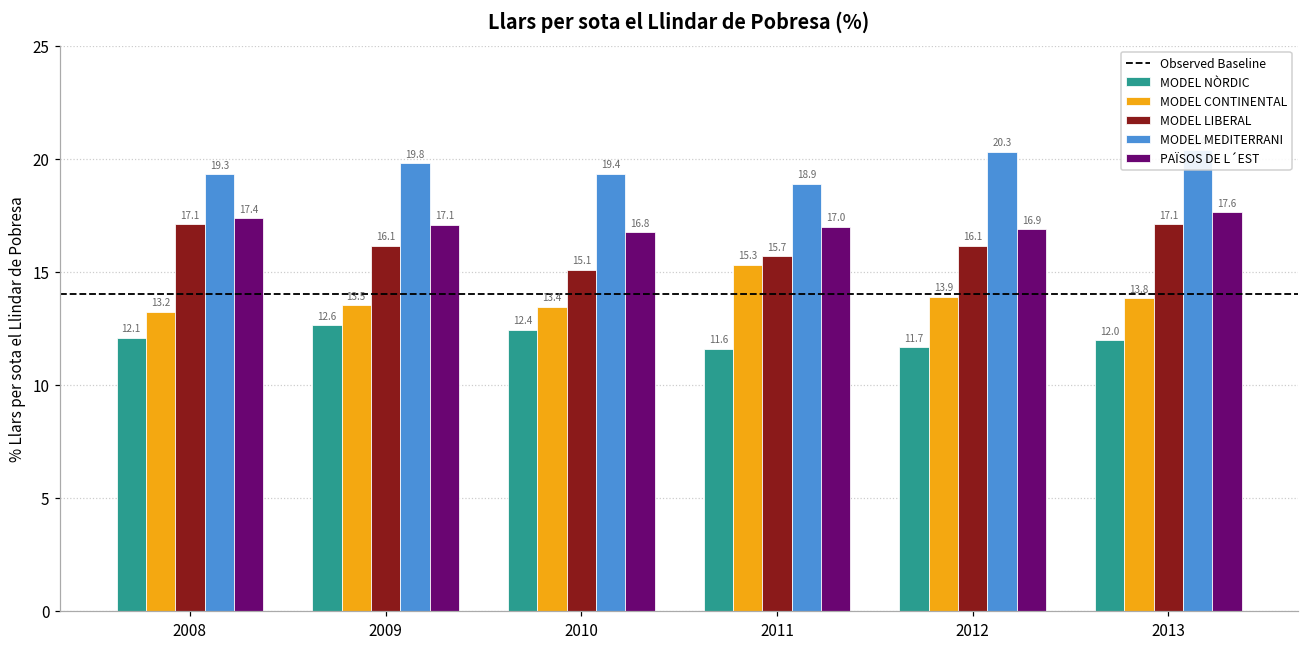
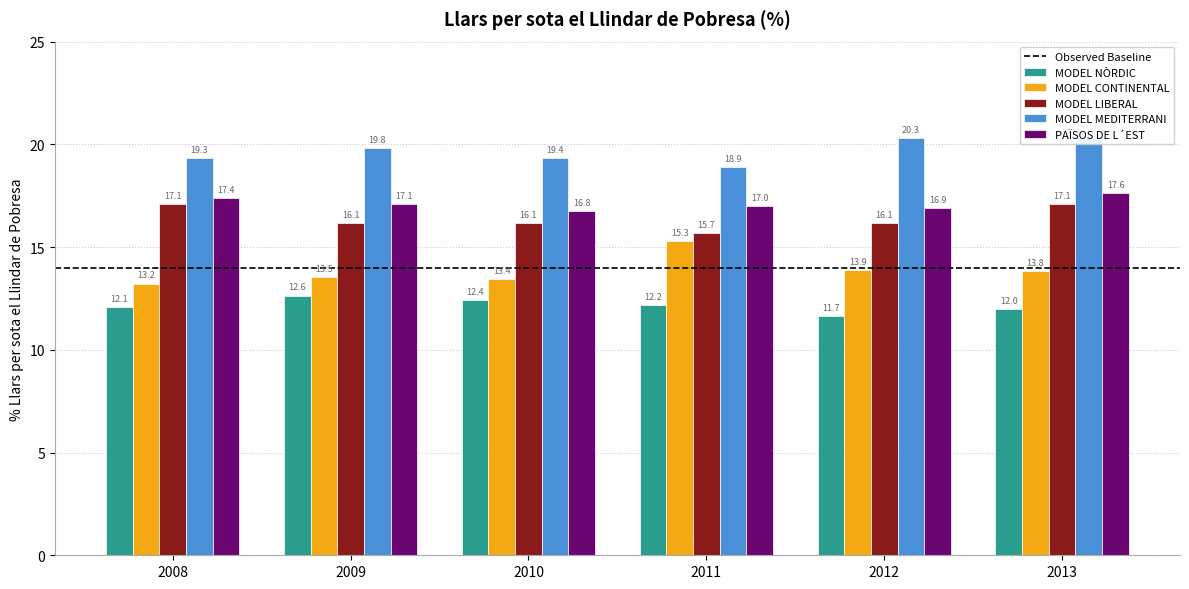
MODEL LIBERAL, 2010: 15.1 -> 16.1
MODEL NÒRDIC, 2011: 11.6 -> 12.2
